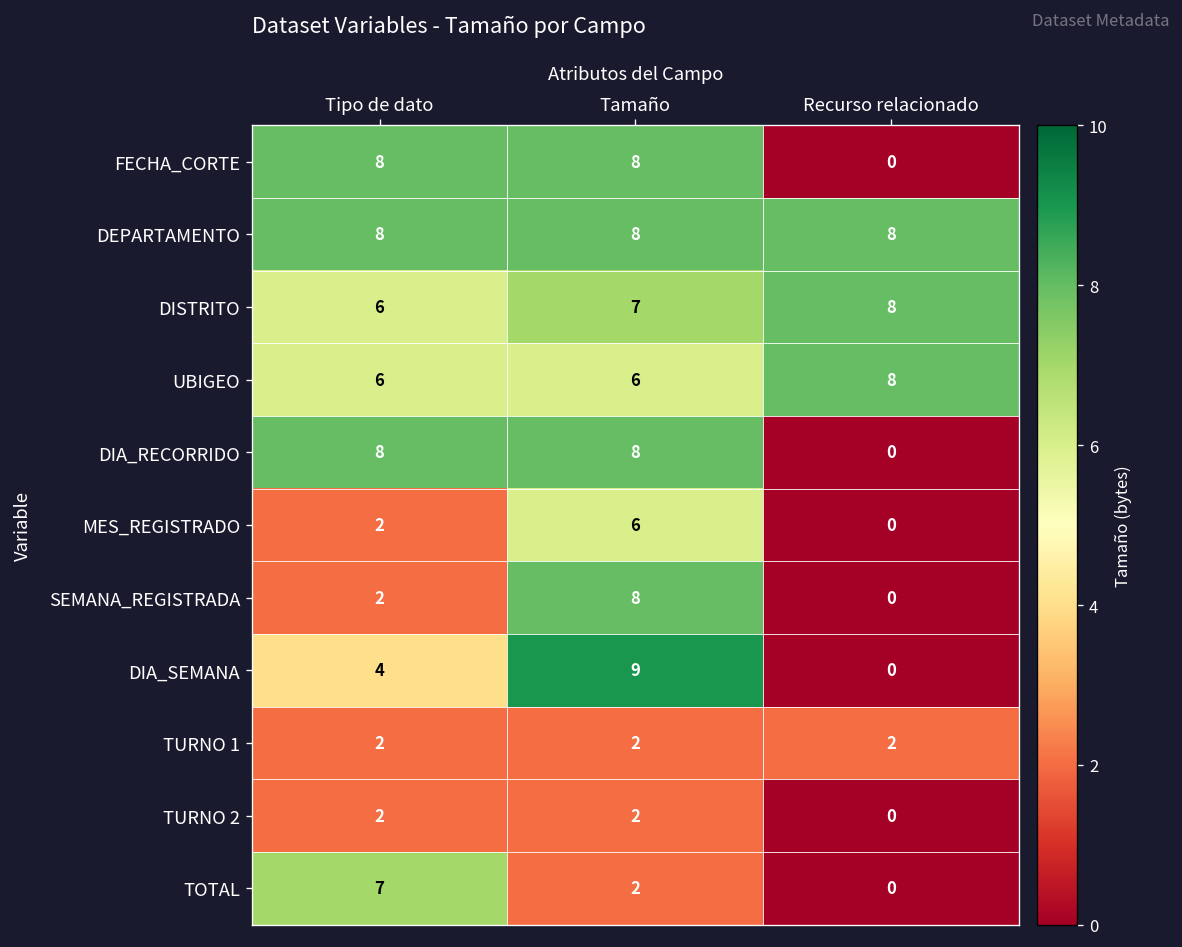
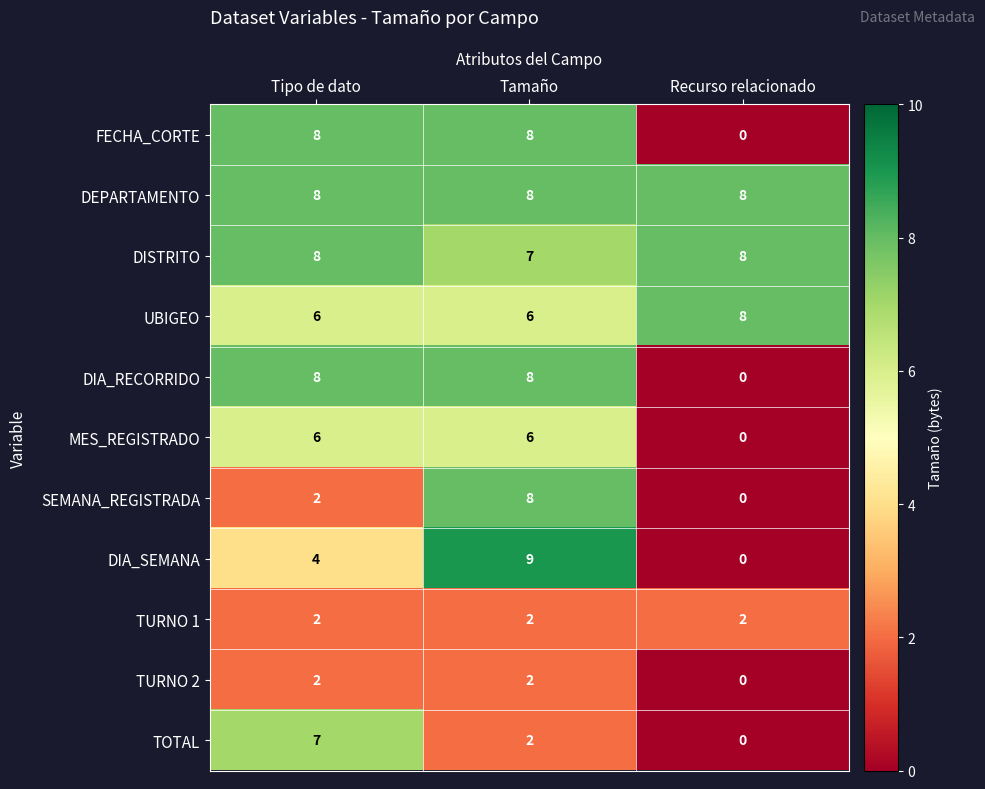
DISTRITO, Tipo de dato: 6 -> 8
MES_REGISTRADO, Tipo de dato: 2 -> 6
